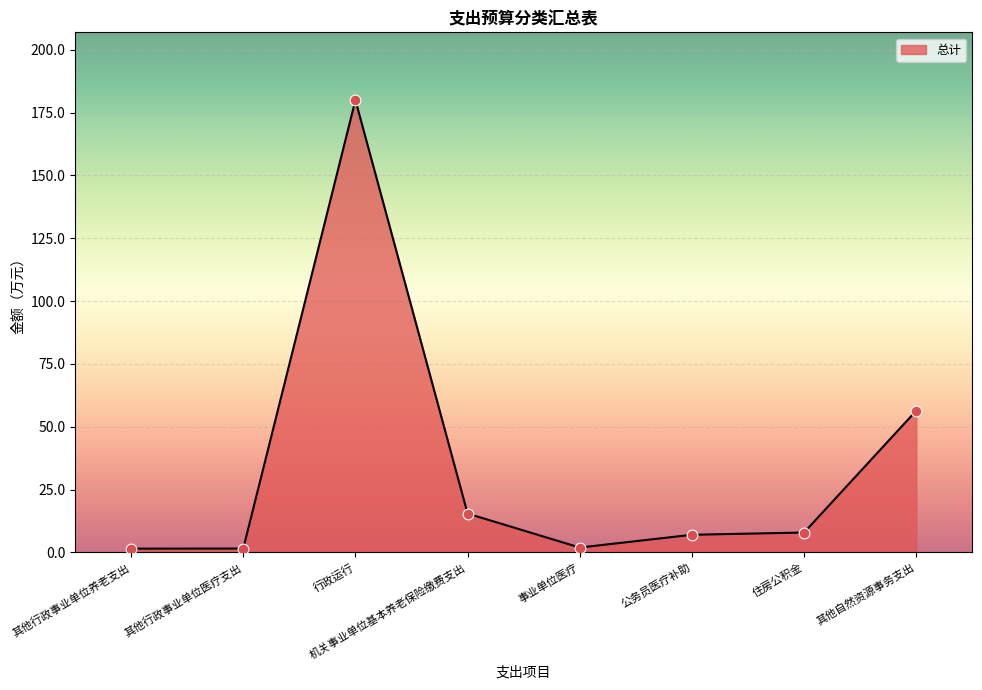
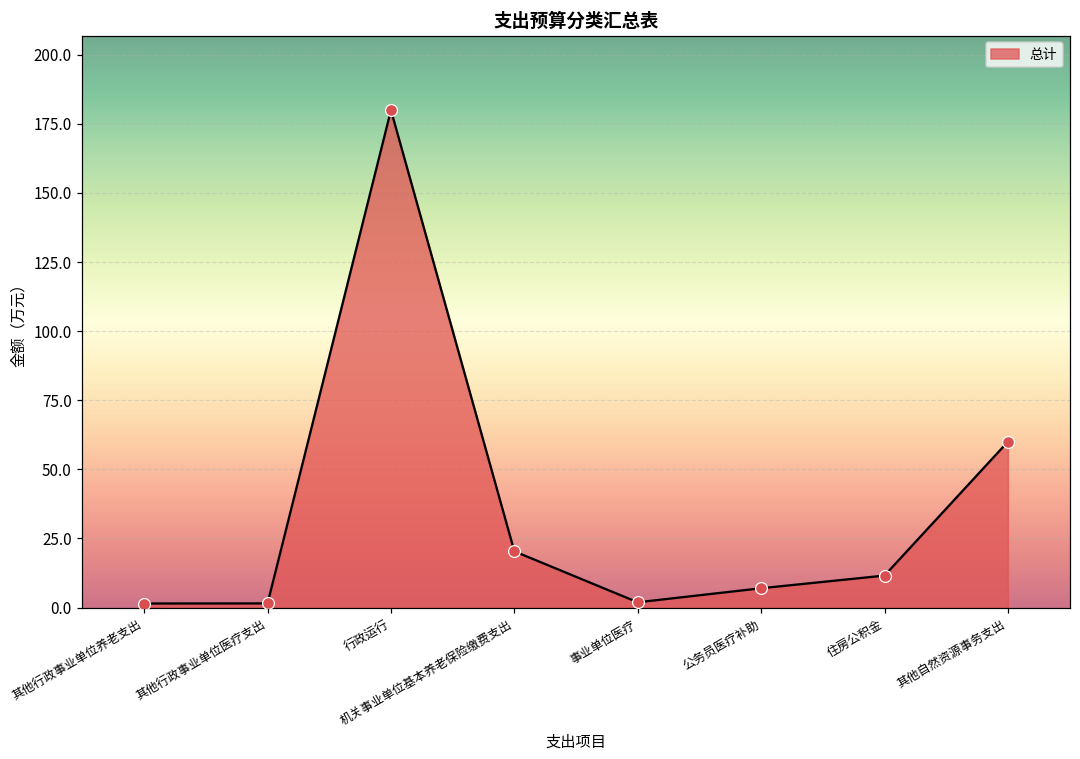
机关事业单位基本养老保险缴费支出: 15 -> 20
住房公积金: 8 -> 12
其他自然资源事务支出: 56 -> 60
